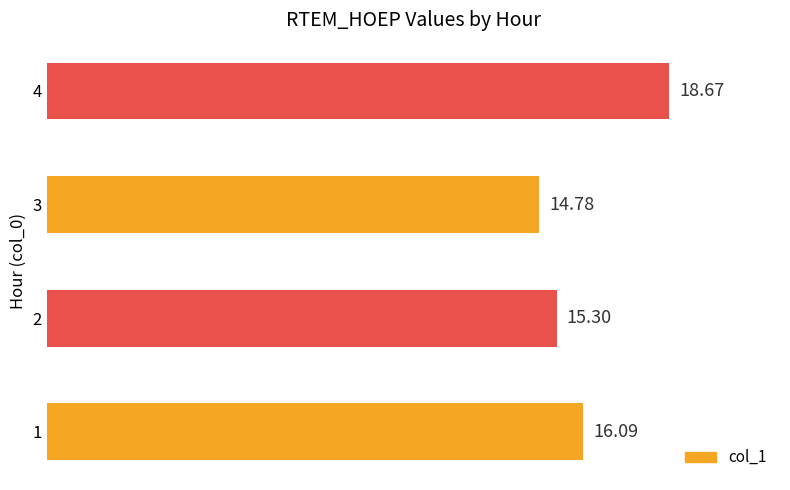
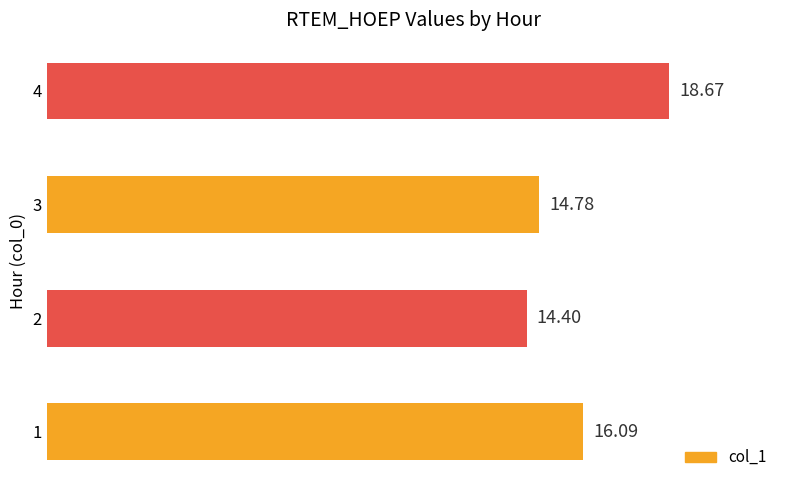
2: 15.30 -> 14.40
